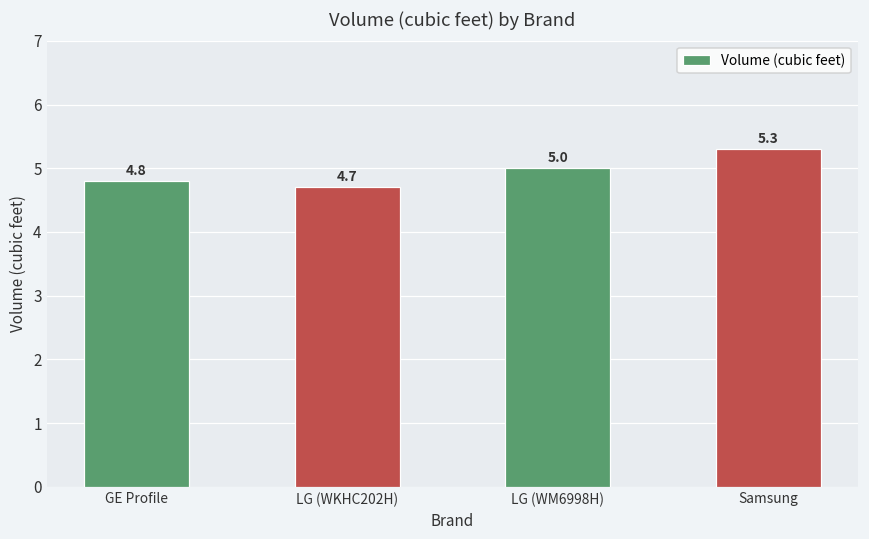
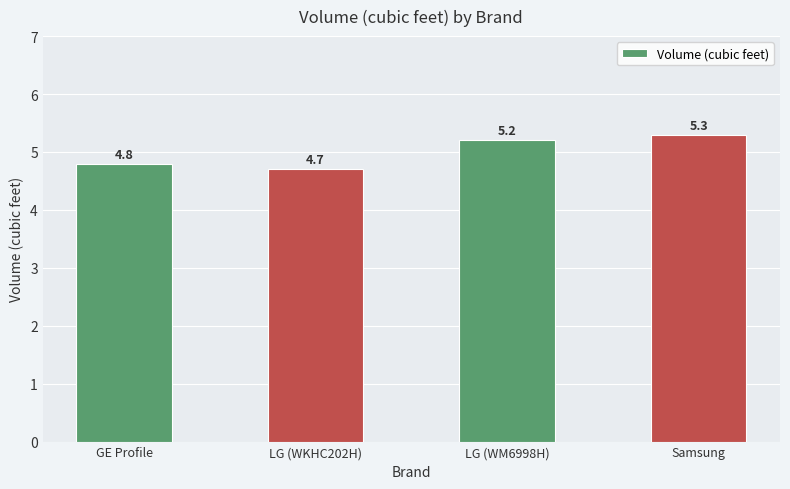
LG (WM6998H): 5.0 -> 5.2
